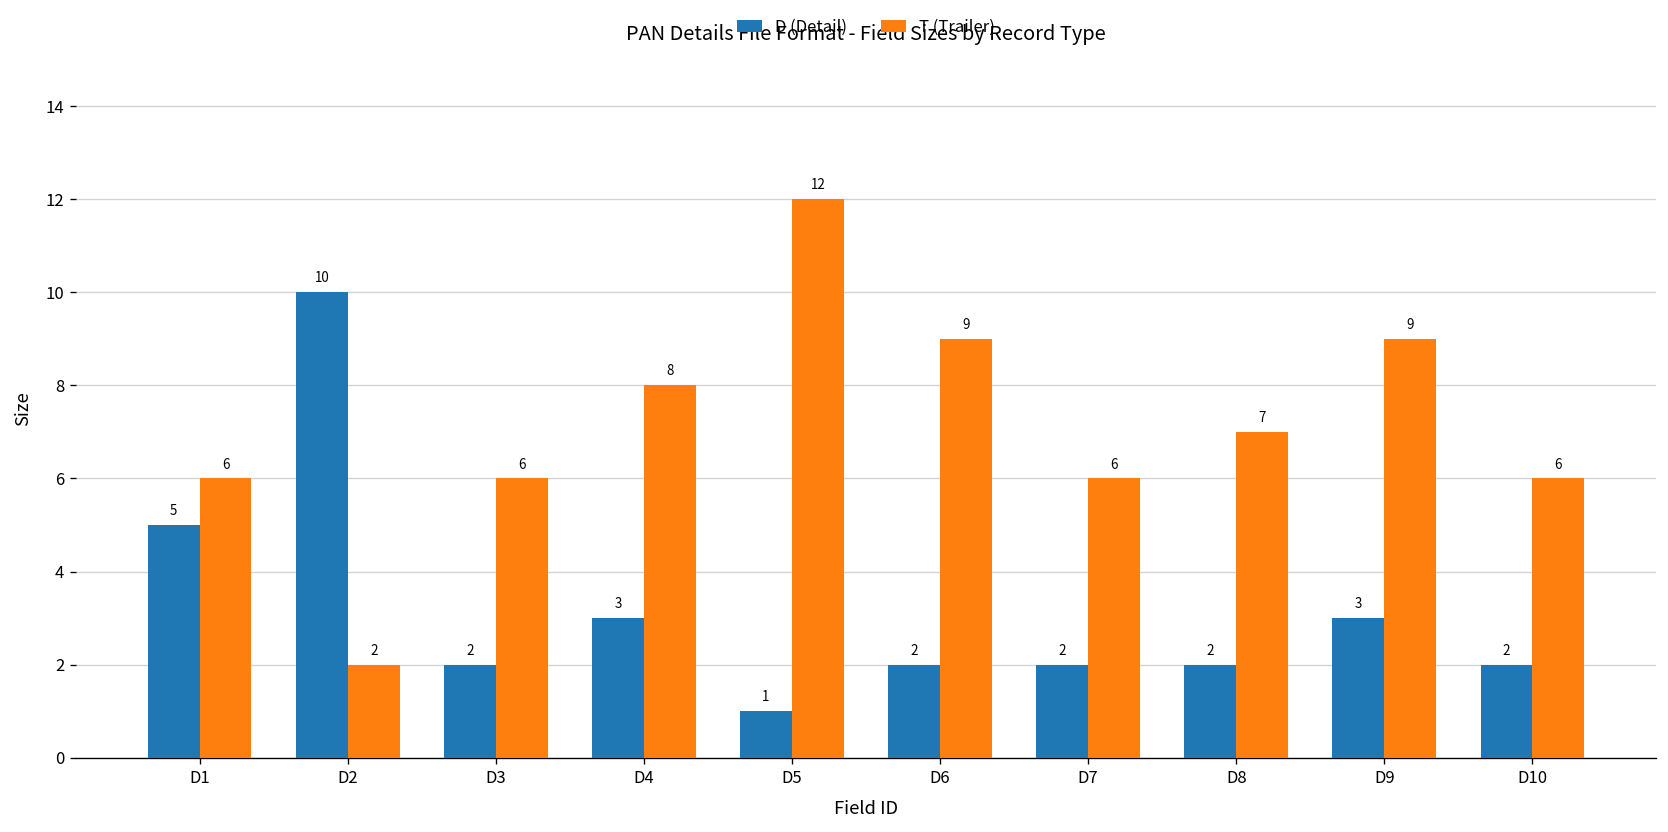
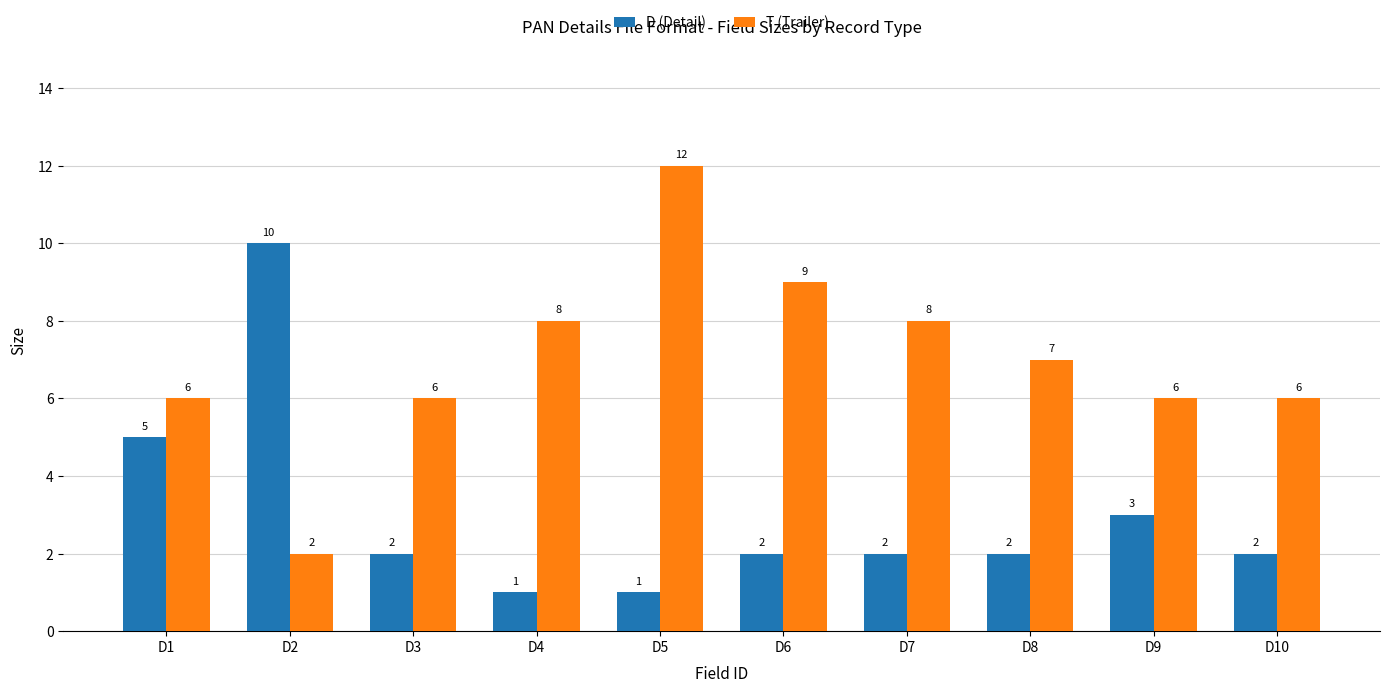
D (Detail), D4: 3 -> 1
T (Trailer), D7: 6 -> 8
T (Trailer), D9: 9 -> 6
